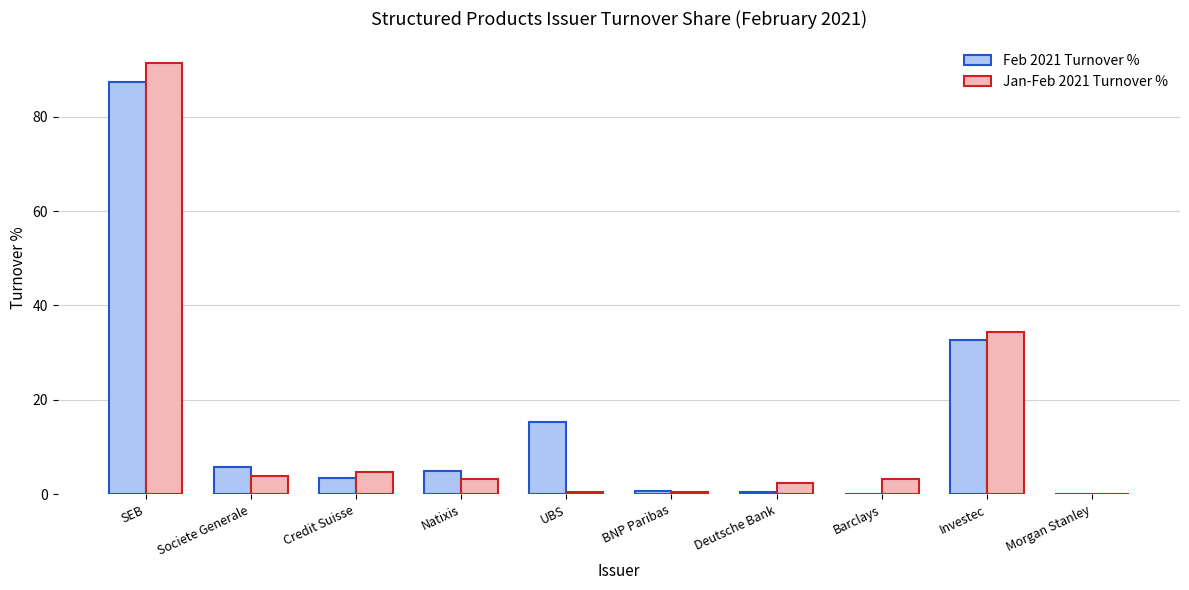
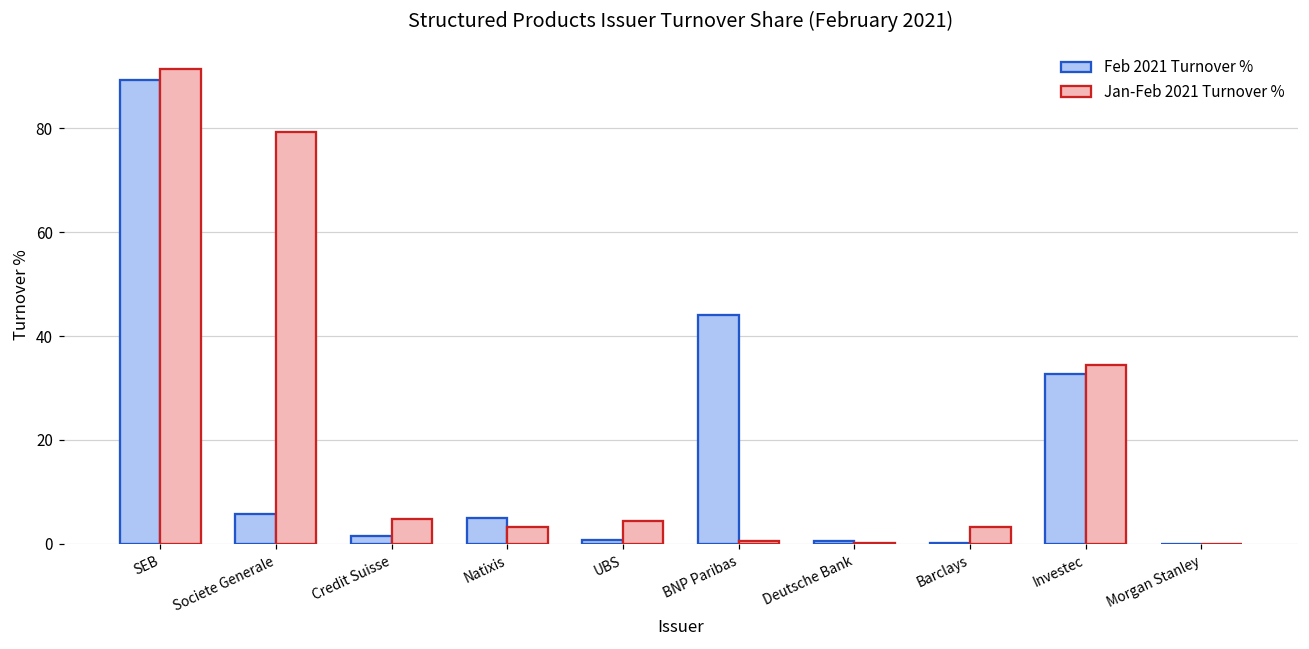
Feb 2021 Turnover %, SEB: 87 -> 89
Jan-Feb 2021 Turnover %, Societe Generale: 4 -> 79
Feb 2021 Turnover %, Credit Suisse: 4 -> 1
Feb 2021 Turnover %, UBS: 15 -> 1
Jan-Feb 2021 Turnover %, UBS: 1 -> 4
Feb 2021 Turnover %, BNP Paribas: 1 -> 44
Jan-Feb 2021 Turnover %, Deutsche Bank: 2 -> 0
